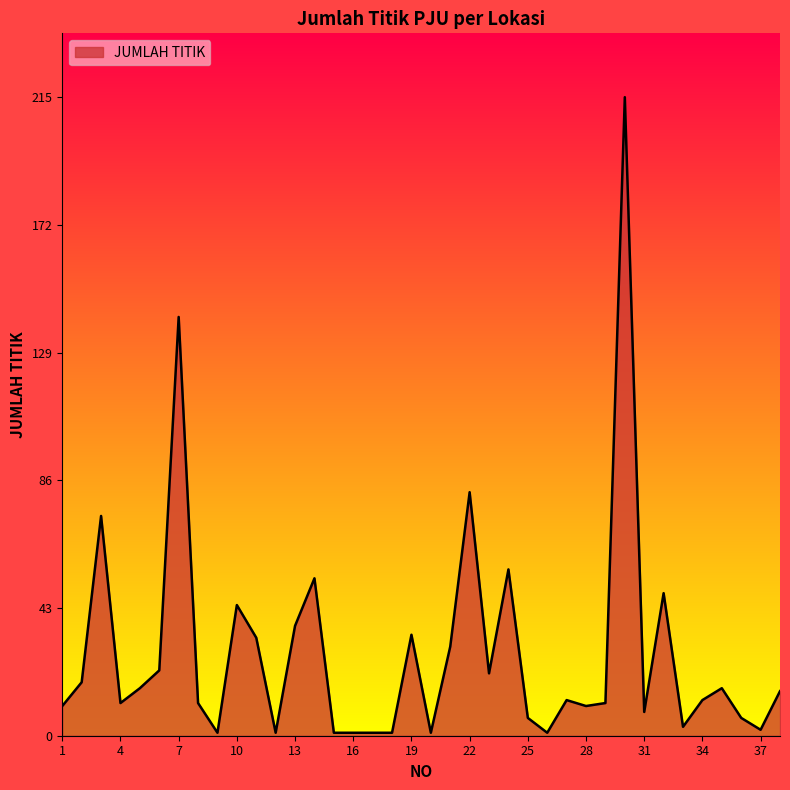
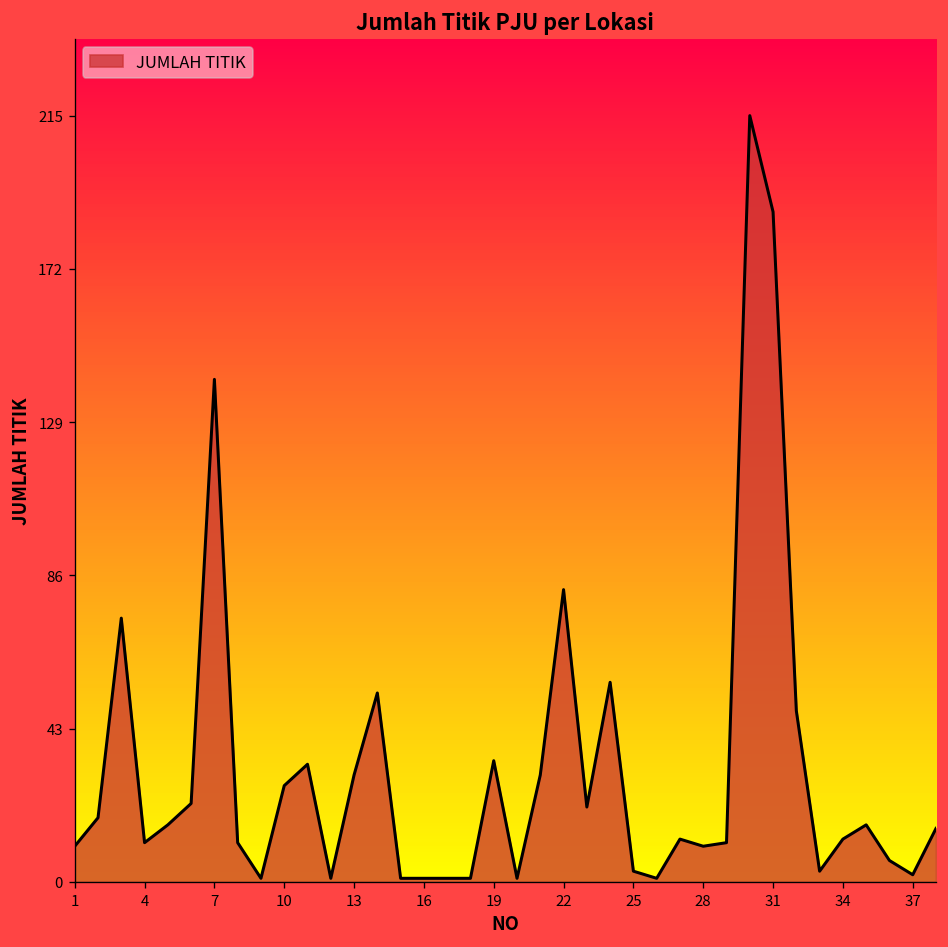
10: 44 -> 27
13: 37 -> 30
25: 6 -> 3
31: 8 -> 188
